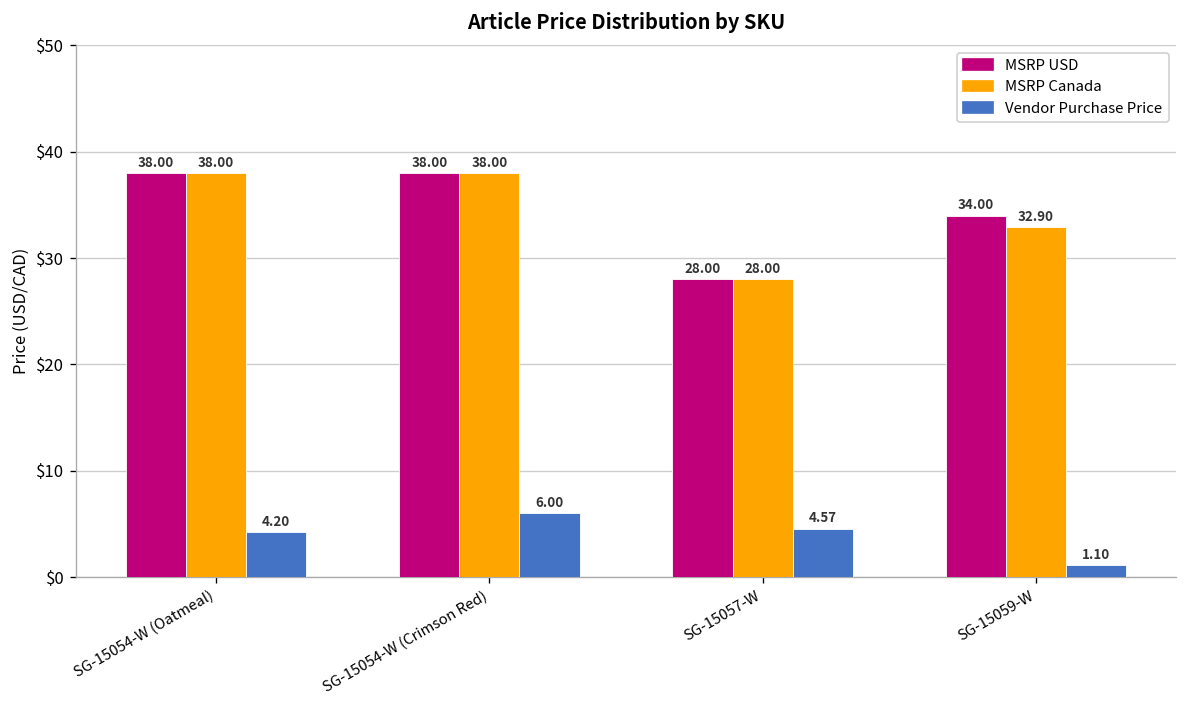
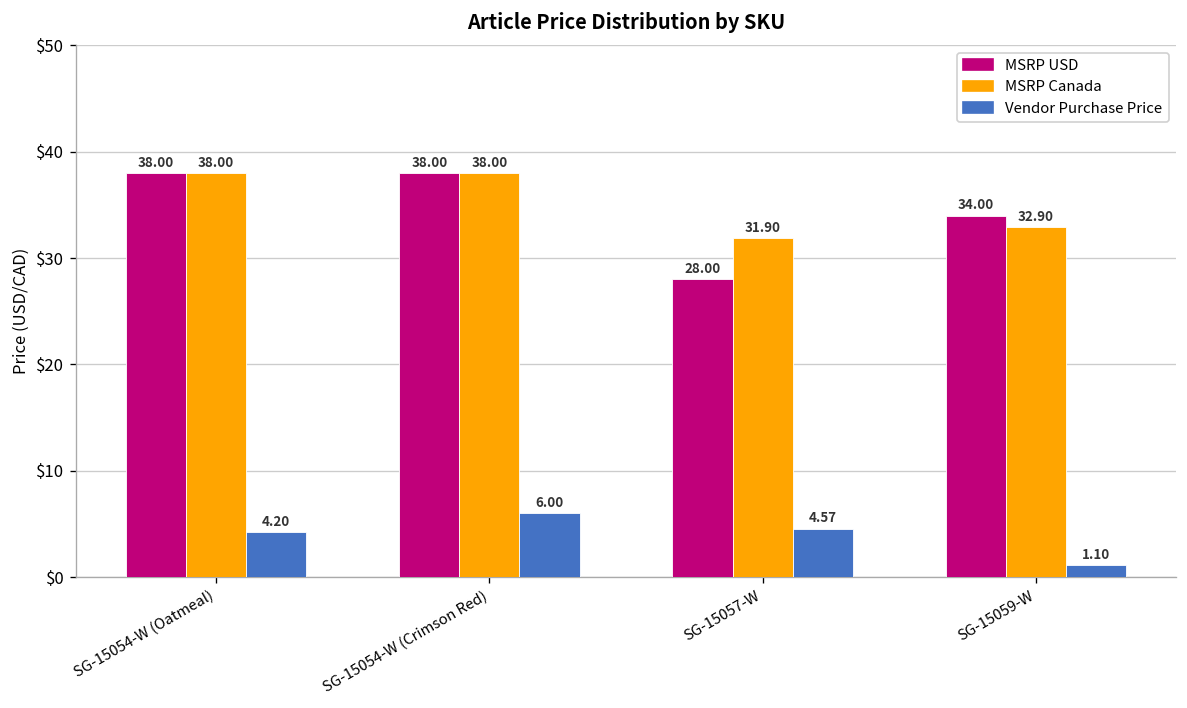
MSRP Canada, SG-15057-W: 28.00 -> 31.90
